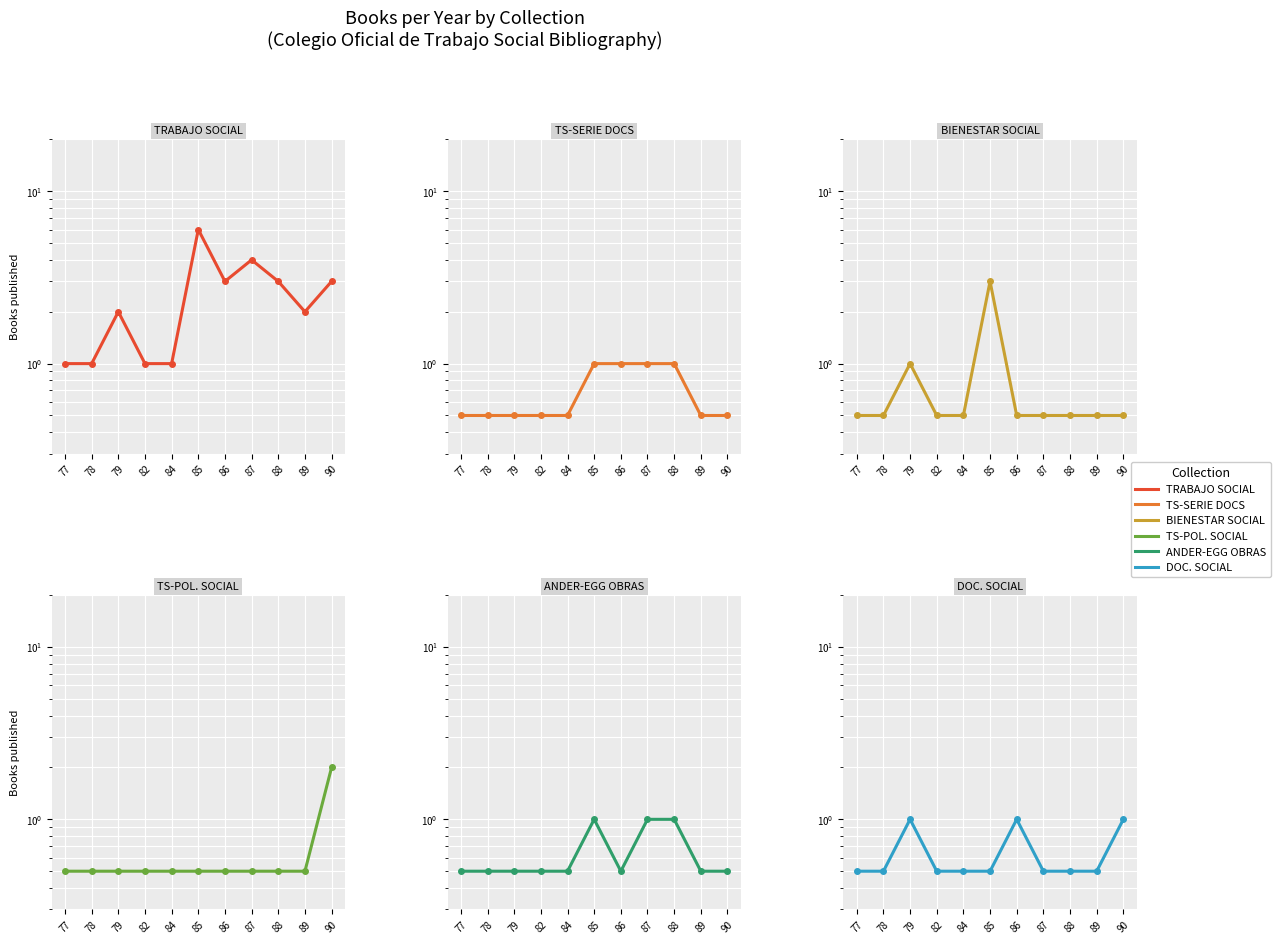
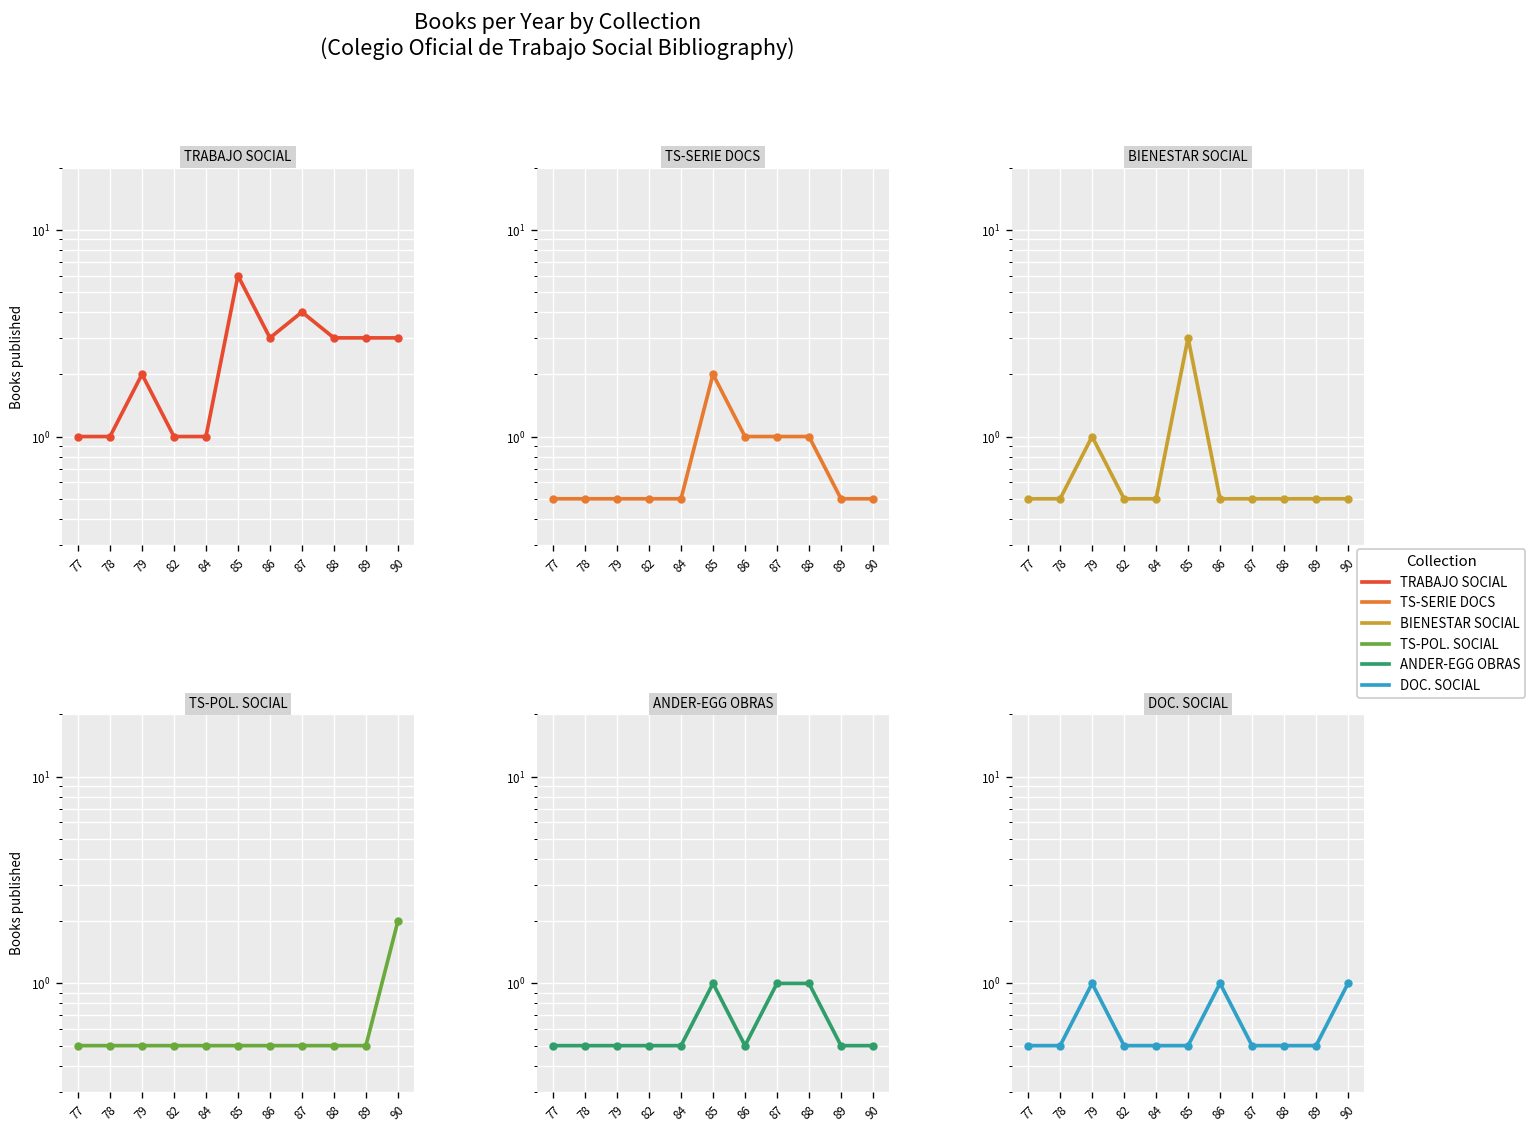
TRABAJO SOCIAL, 89: 2 -> 3
TS-SERIE DOCS, 85: 1 -> 2
